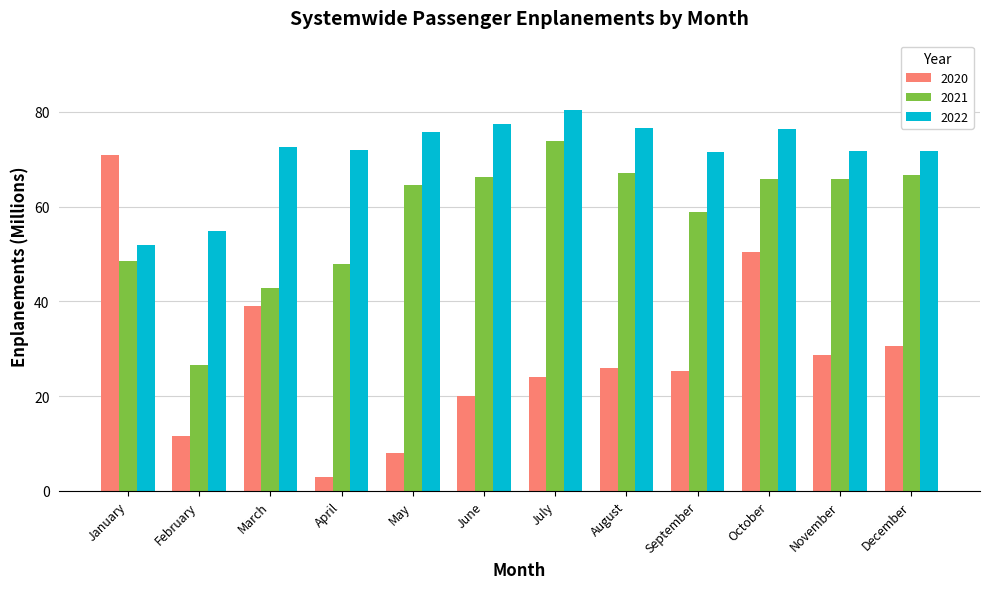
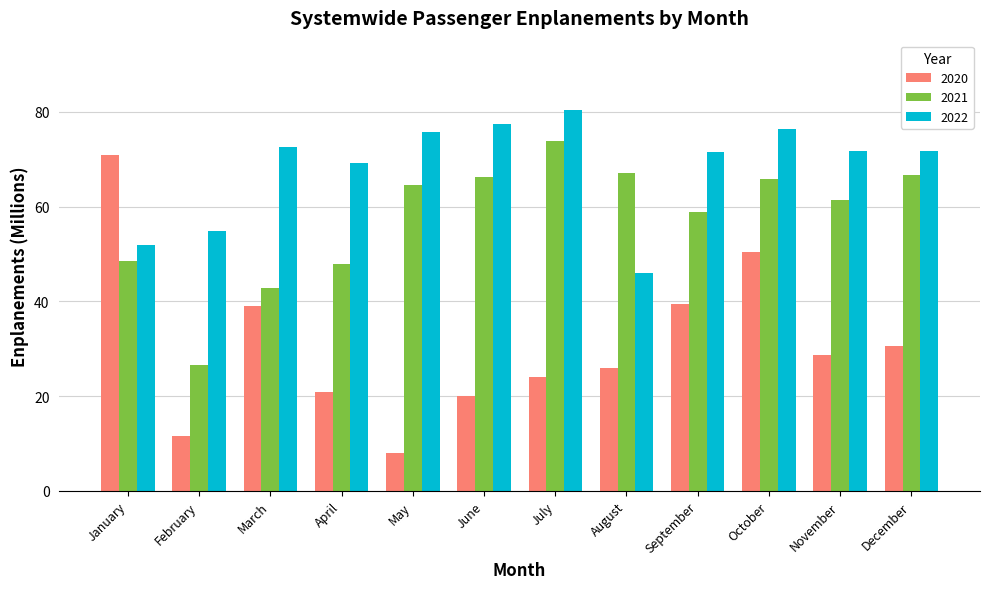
2020, April: 3 -> 21
2022, April: 72 -> 69
2022, August: 77 -> 46
2020, September: 25 -> 39
2021, November: 66 -> 61
